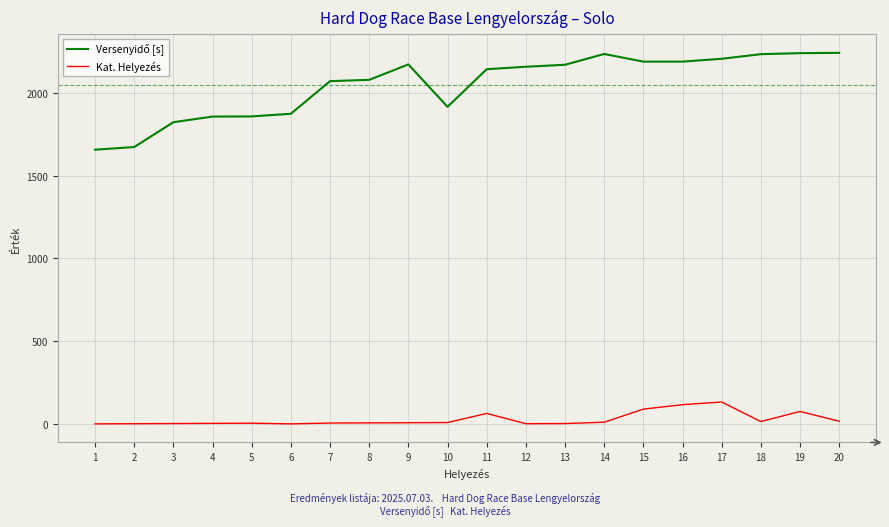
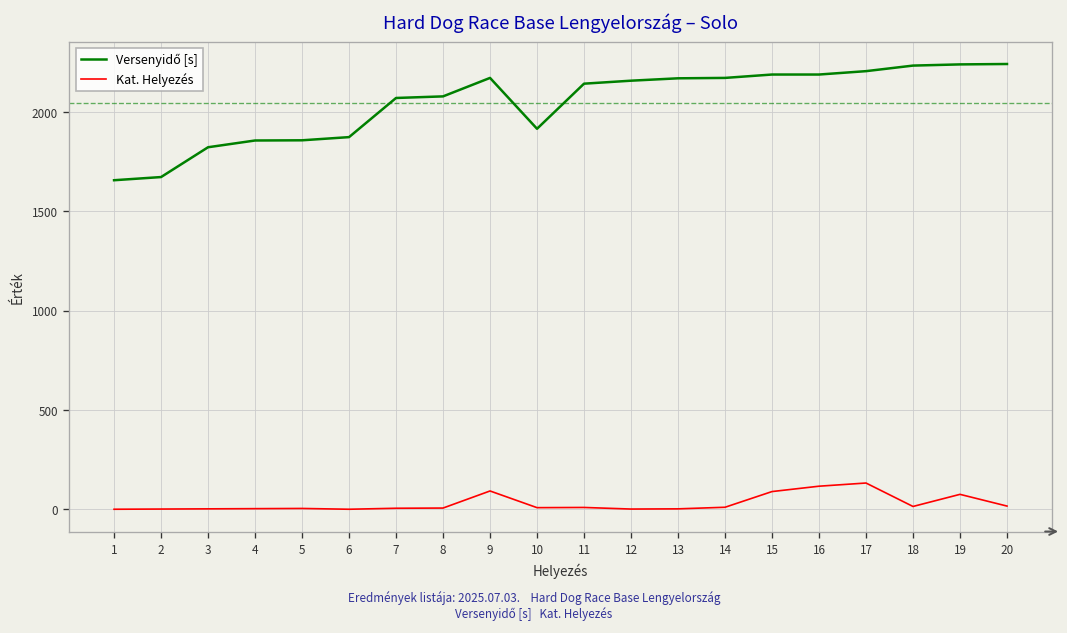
Kat. Helyezés, 9: 10 -> 90
Kat. Helyezés, 11: 60 -> 10
Versenyidő [s], 14: 2240 -> 2170
